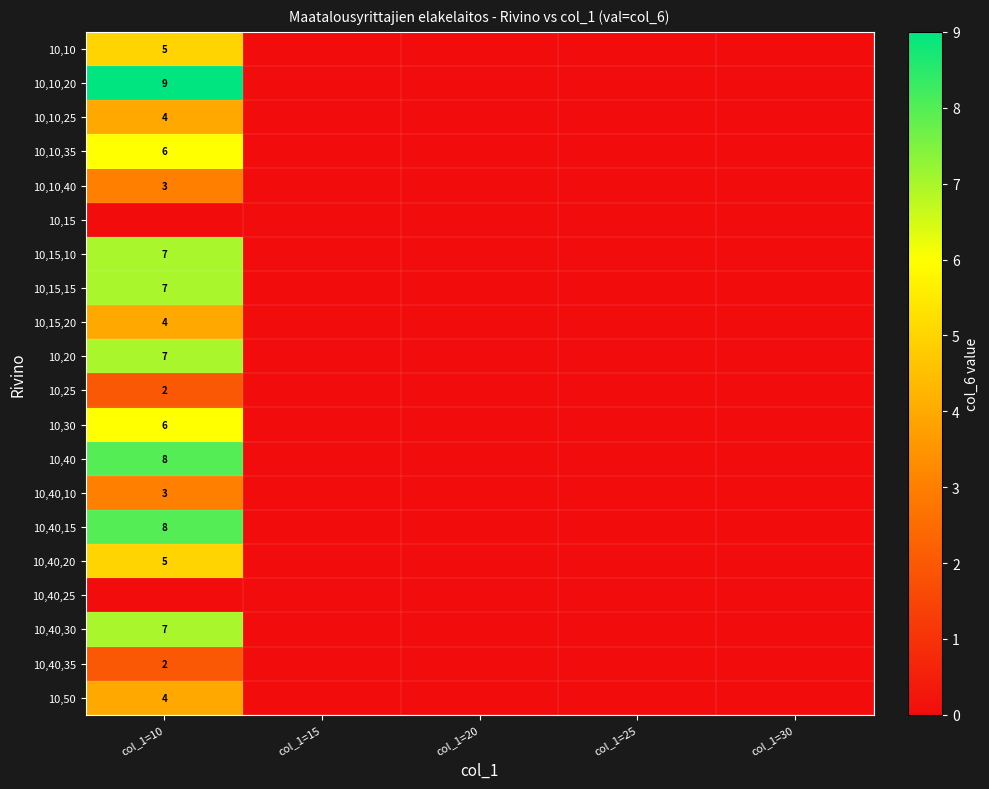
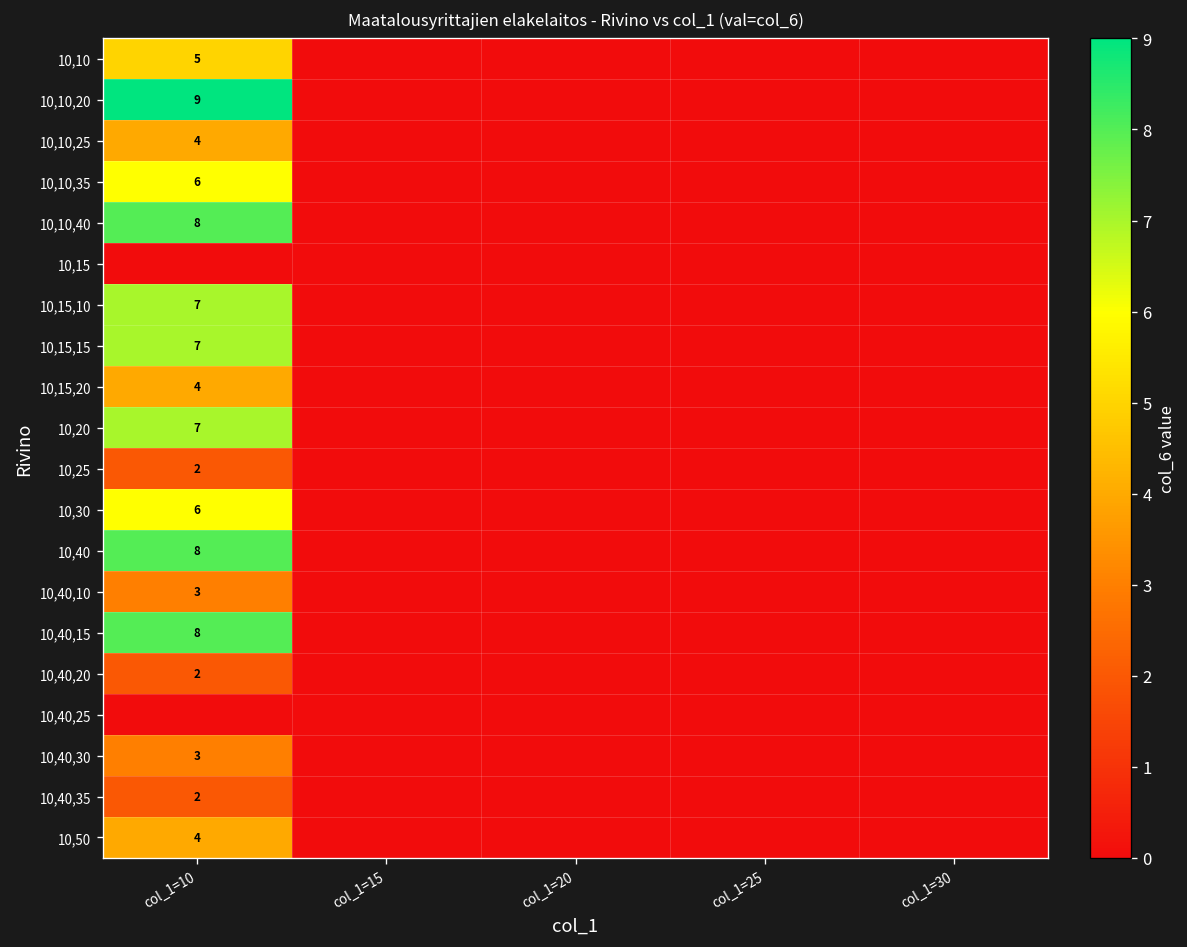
10,10,40, col_1=10: 3 -> 8
10,40,20, col_1=10: 5 -> 2
10,40,30, col_1=10: 7 -> 3
